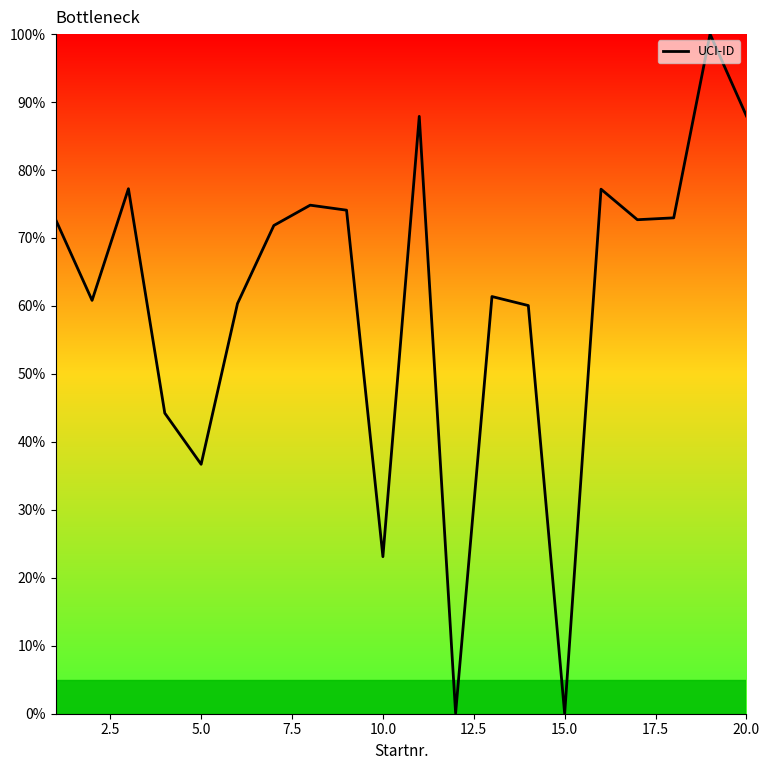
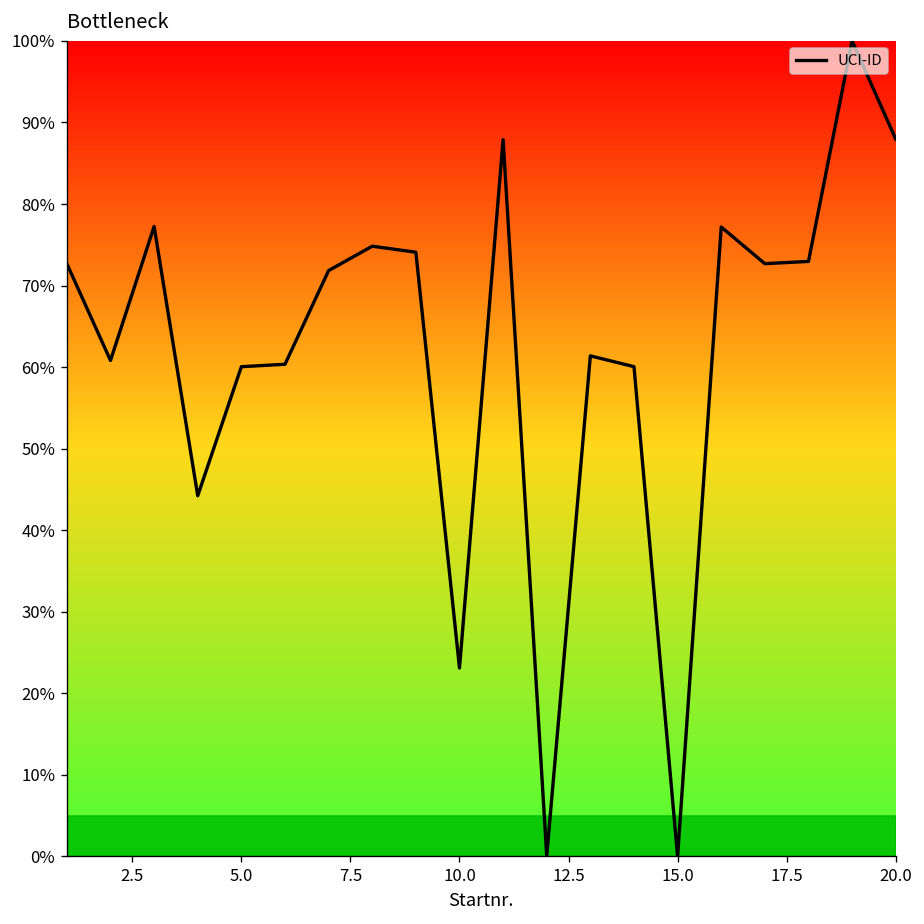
5.0: 37% -> 60%
